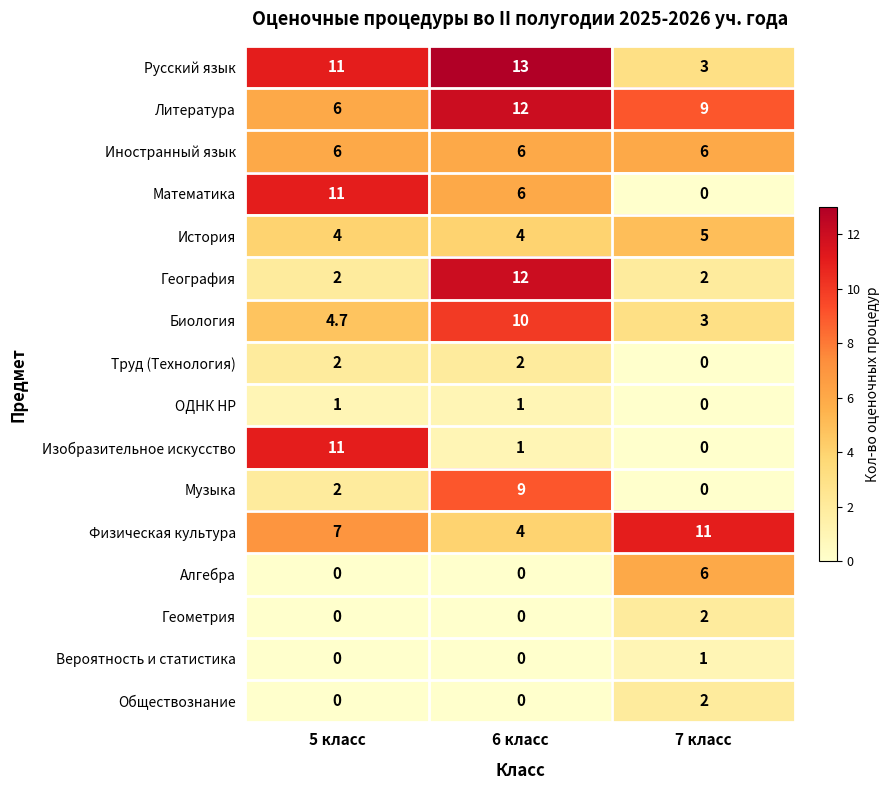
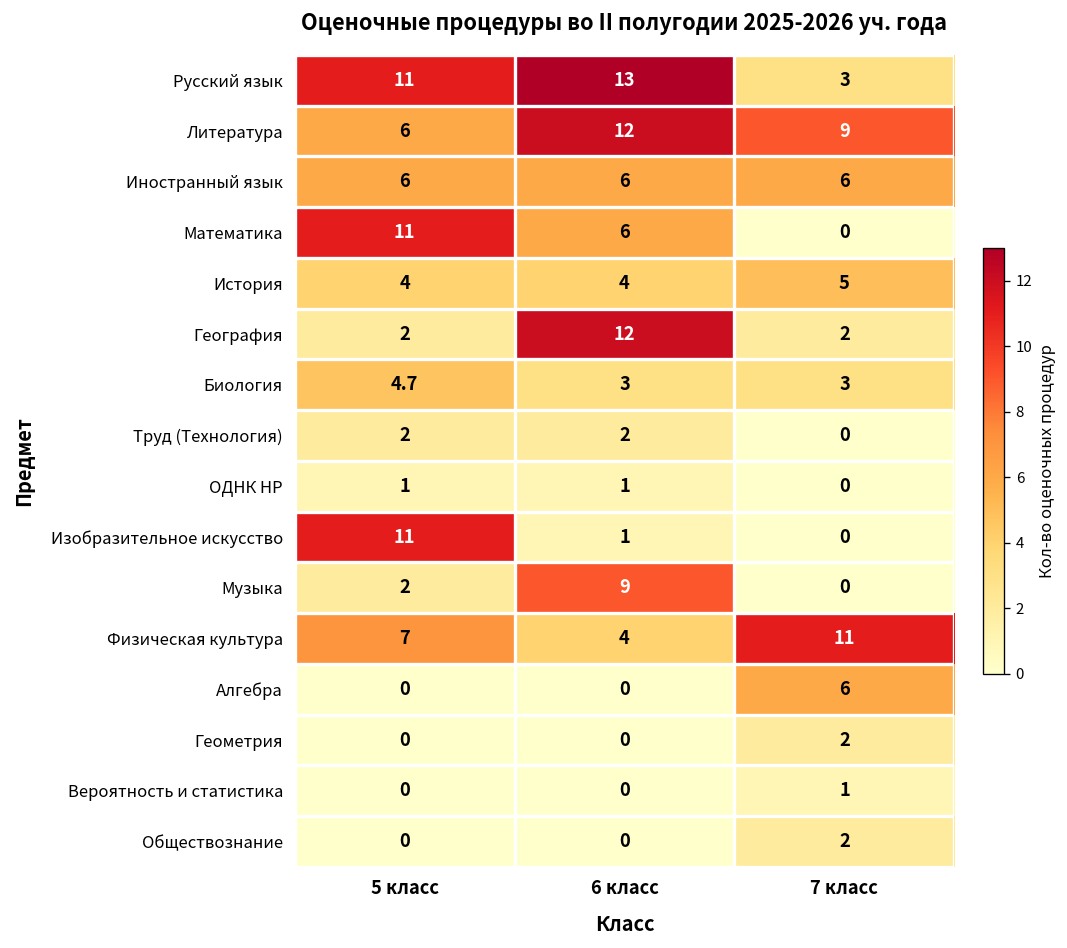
Биология, 6 класс: 10 -> 3
